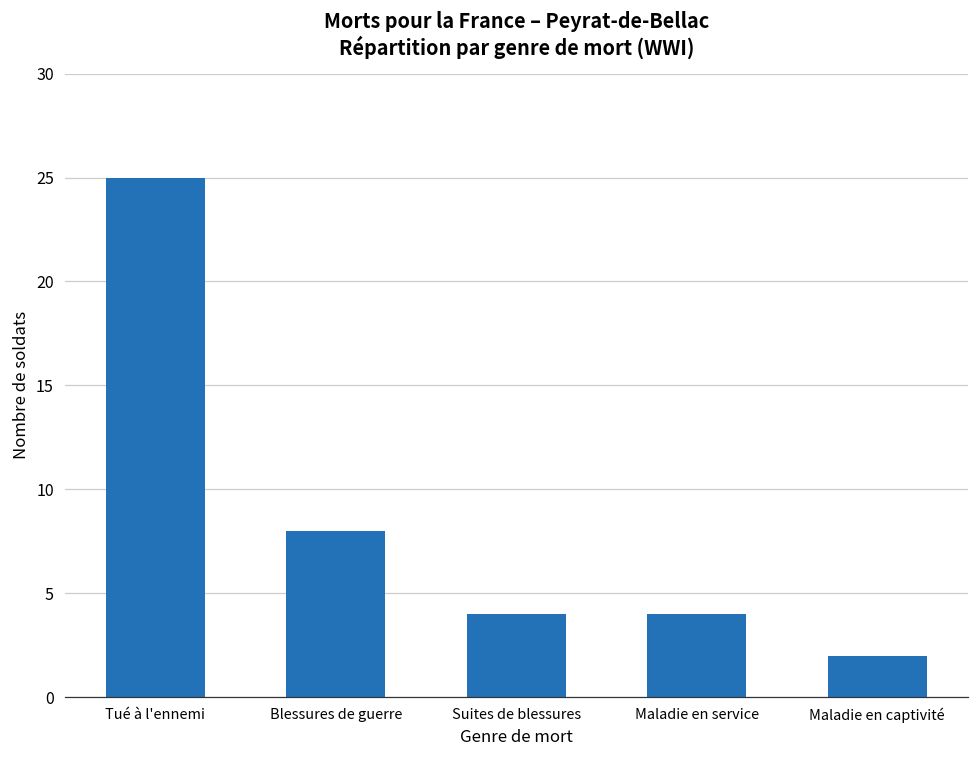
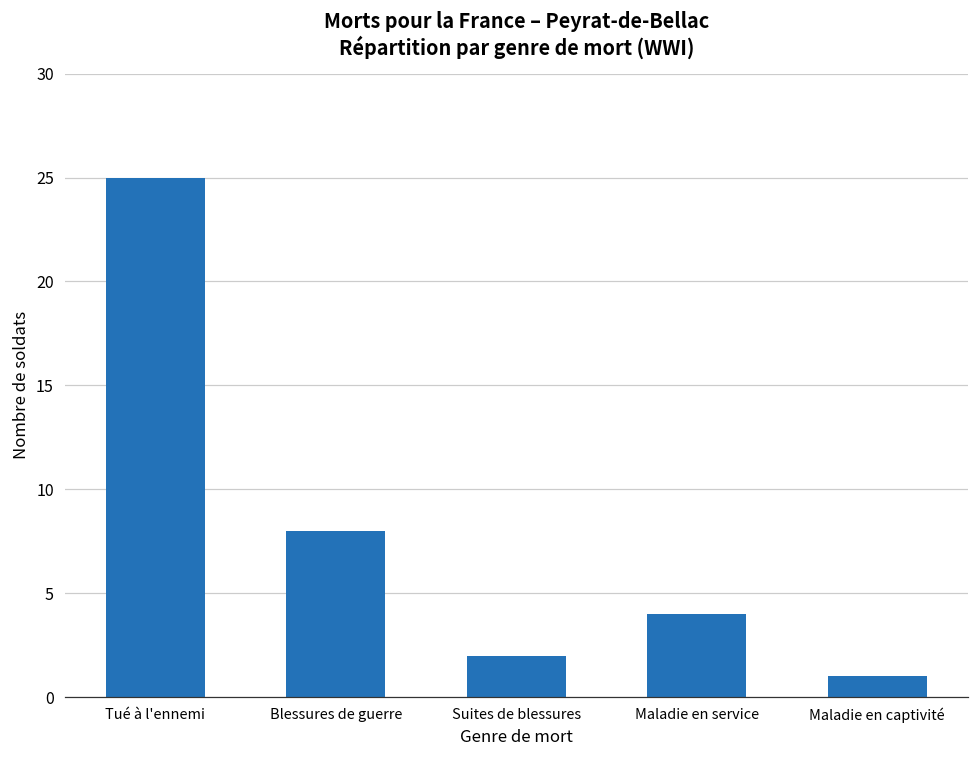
Suites de blessures: 4 -> 2
Maladie en captivité: 2 -> 1
